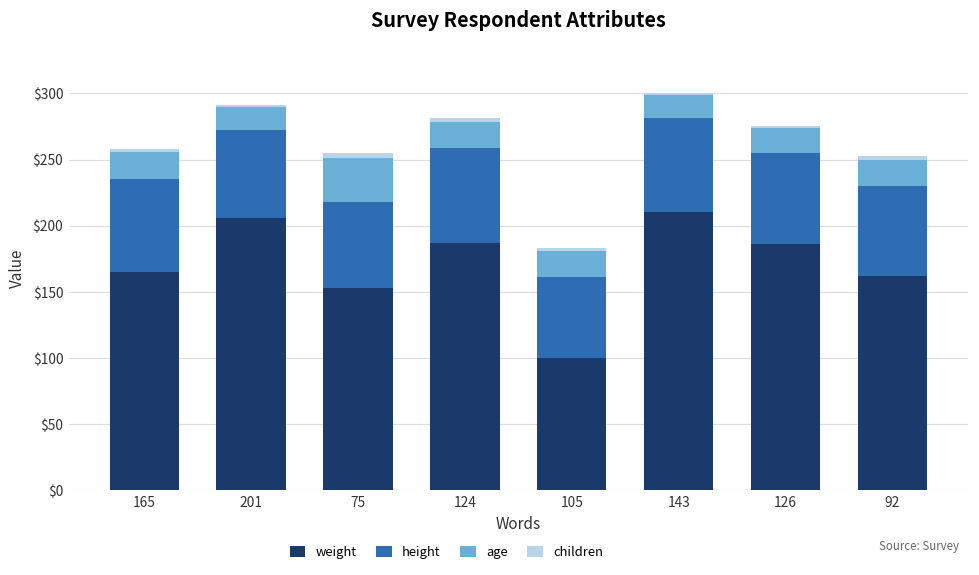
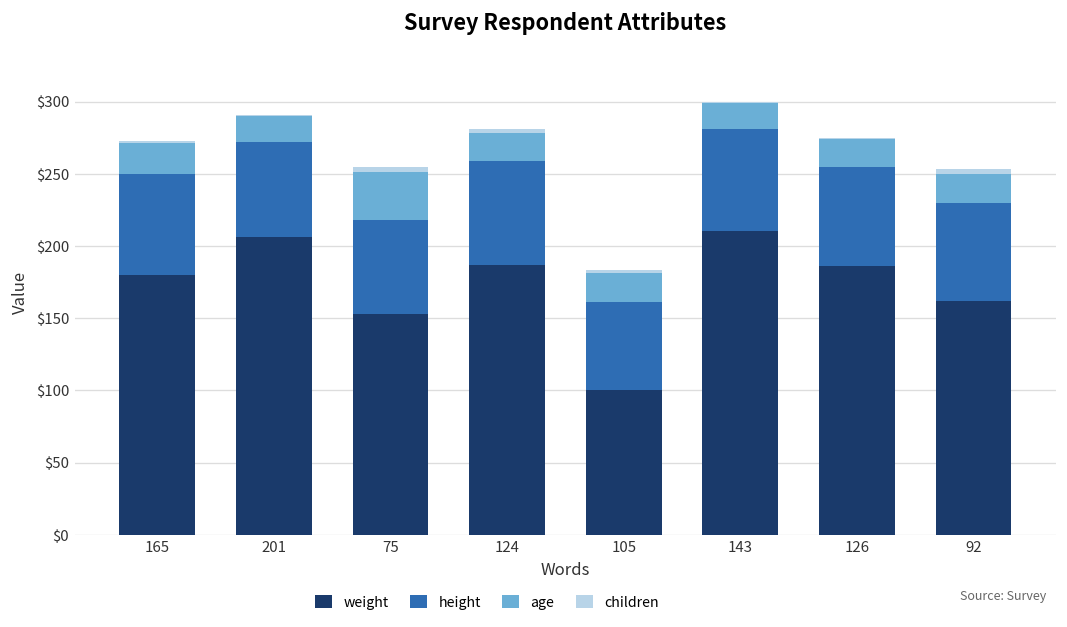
weight, 165: $165 -> $180
